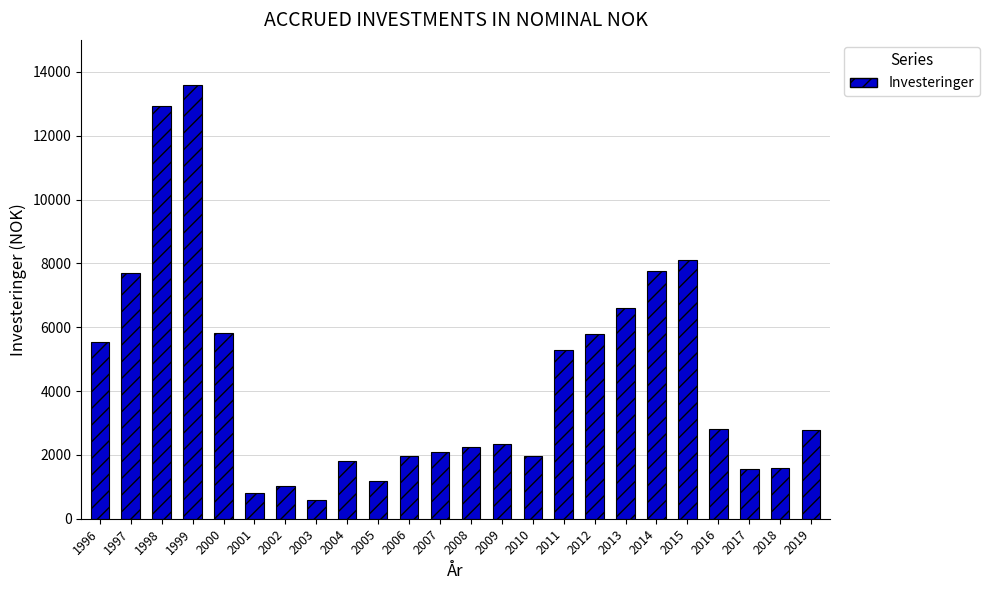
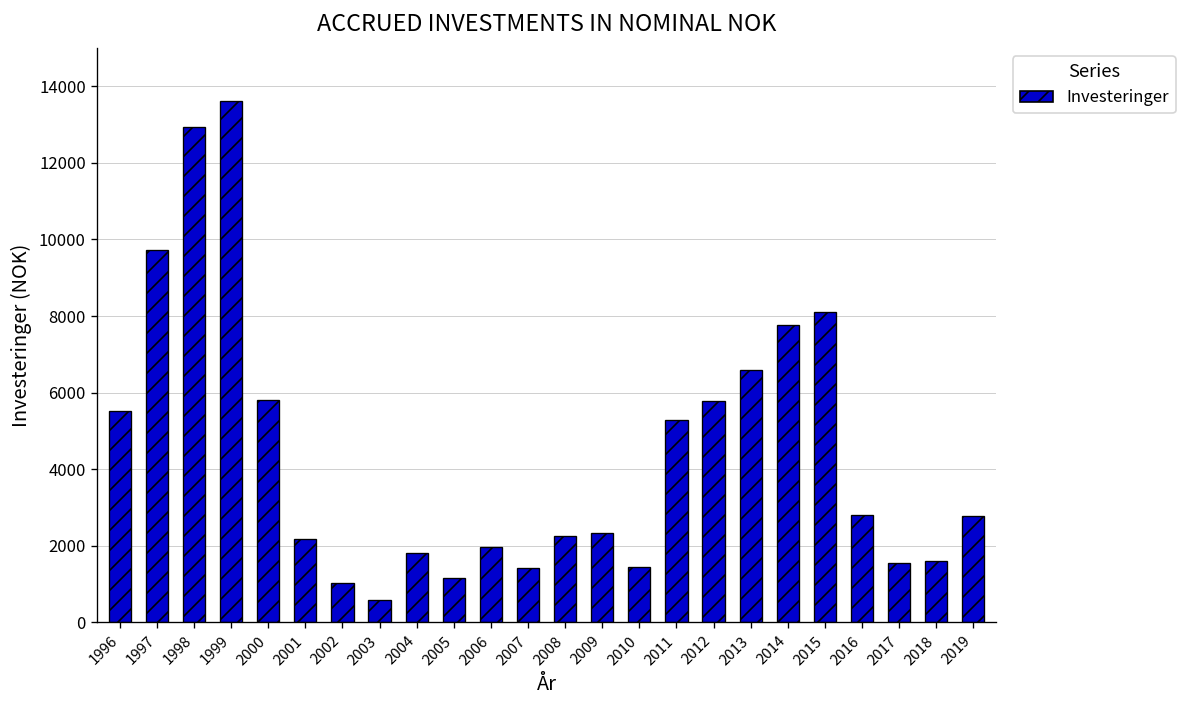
1997: 7700 -> 9700
2001: 800 -> 2200
2007: 2100 -> 1400
2010: 2000 -> 1500
